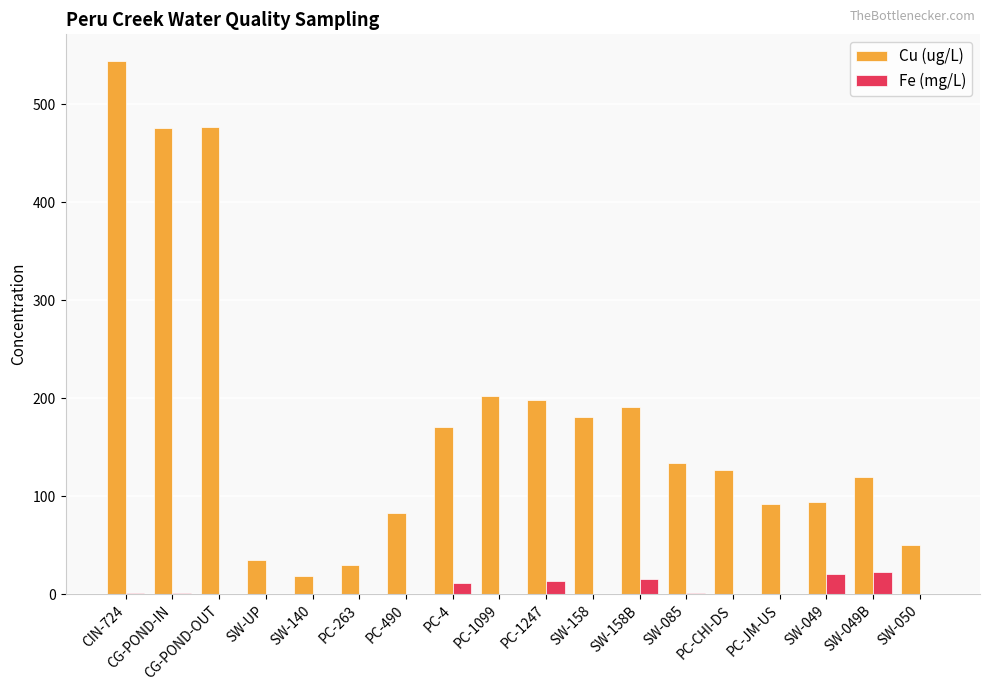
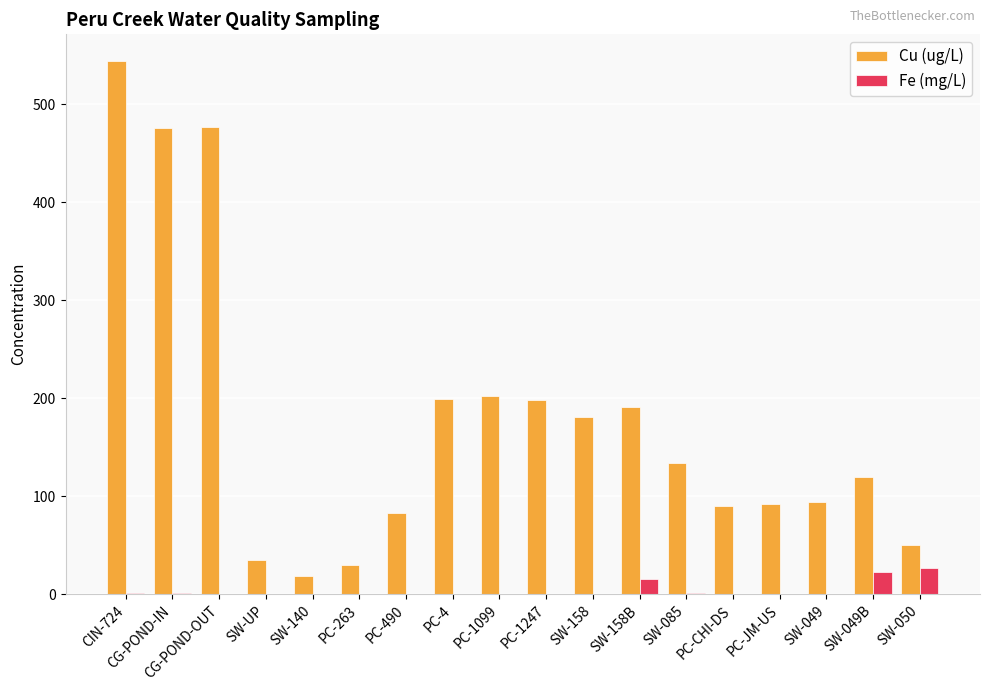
Cu (ug/L), PC-4: 170 -> 200
Fe (mg/L), PC-4: 10 -> 0
Fe (mg/L), PC-1247: 10 -> 0
Cu (ug/L), PC-CHI-DS: 130 -> 90
Fe (mg/L), SW-049: 20 -> 0
Fe (mg/L), SW-050: 0 -> 30
